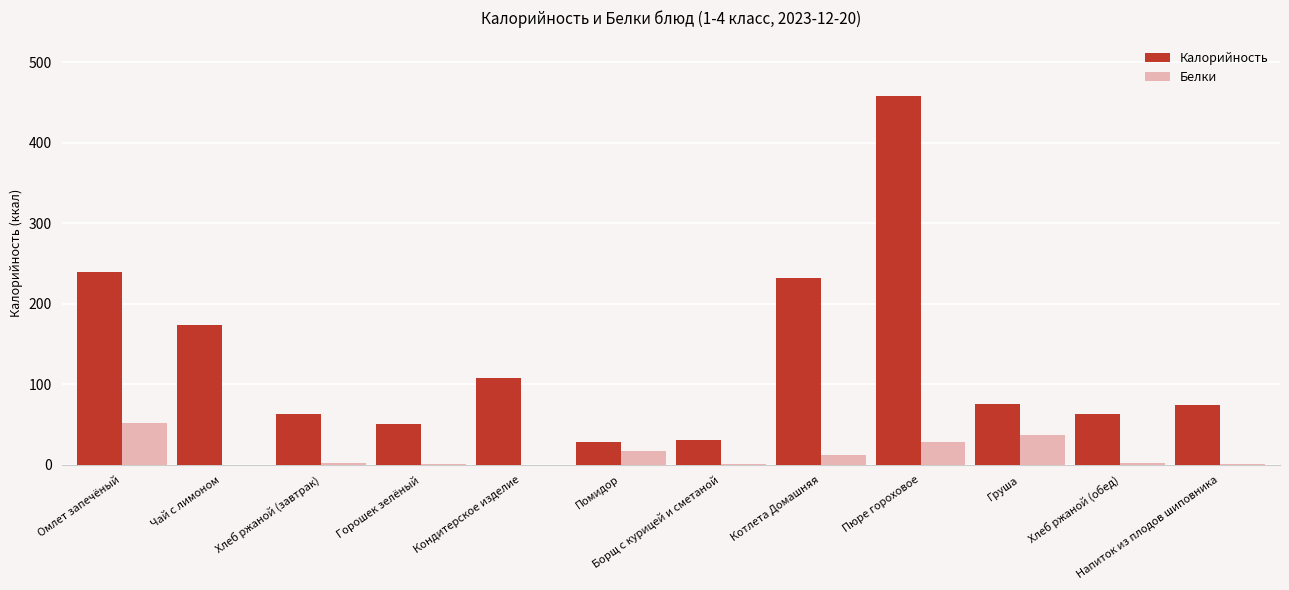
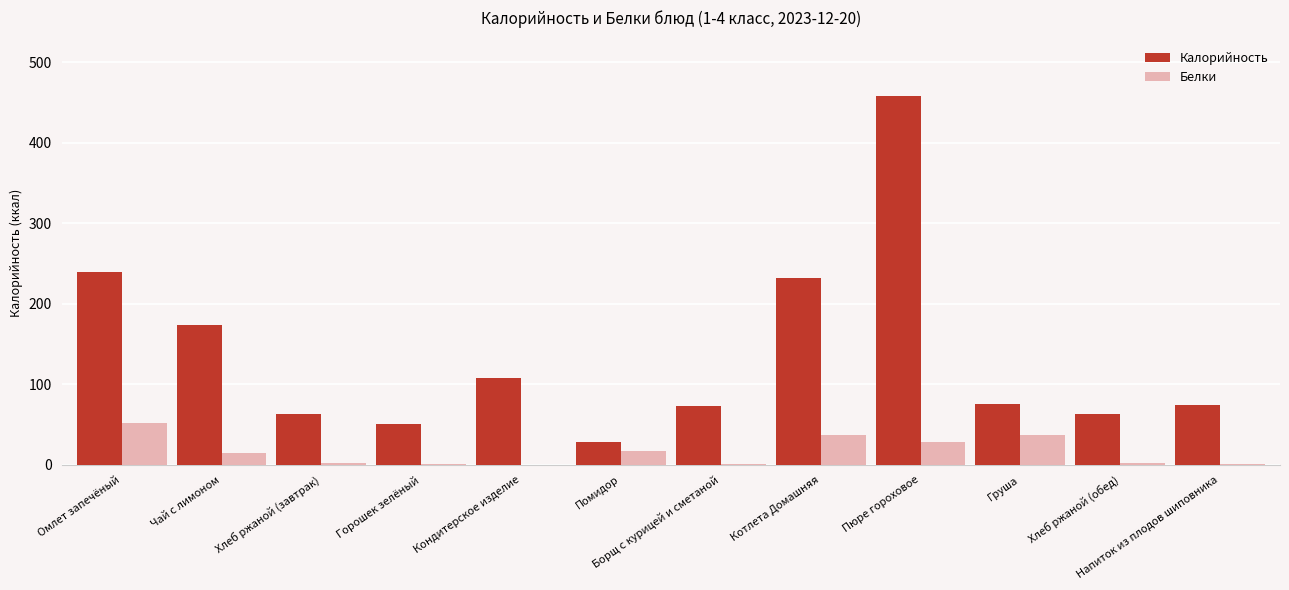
Белки, Чай с лимоном: 0 -> 10
Калорийность, Борщ с курицей и сметаной: 30 -> 70
Белки, Котлета Домашняя: 10 -> 40
